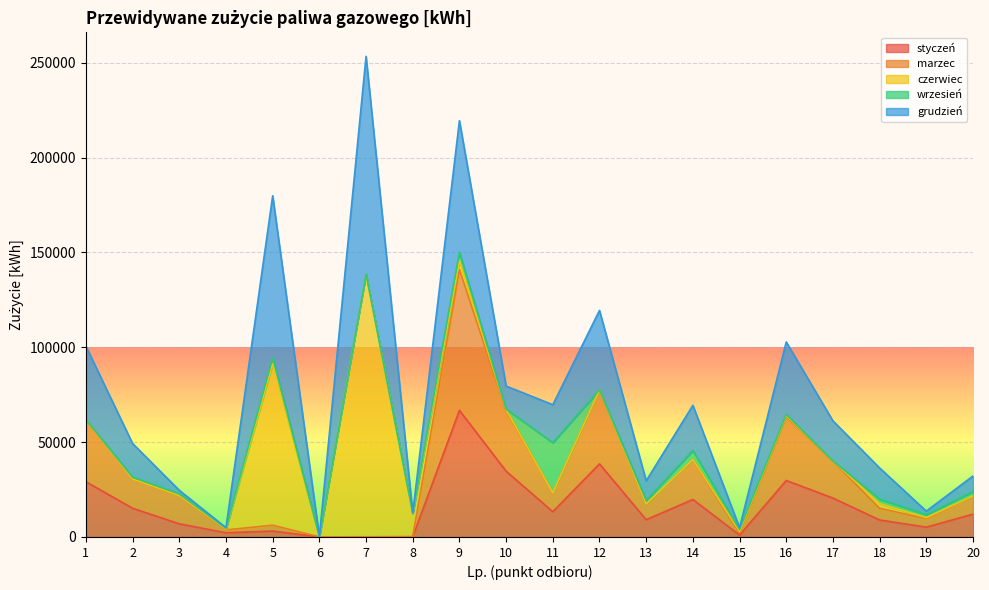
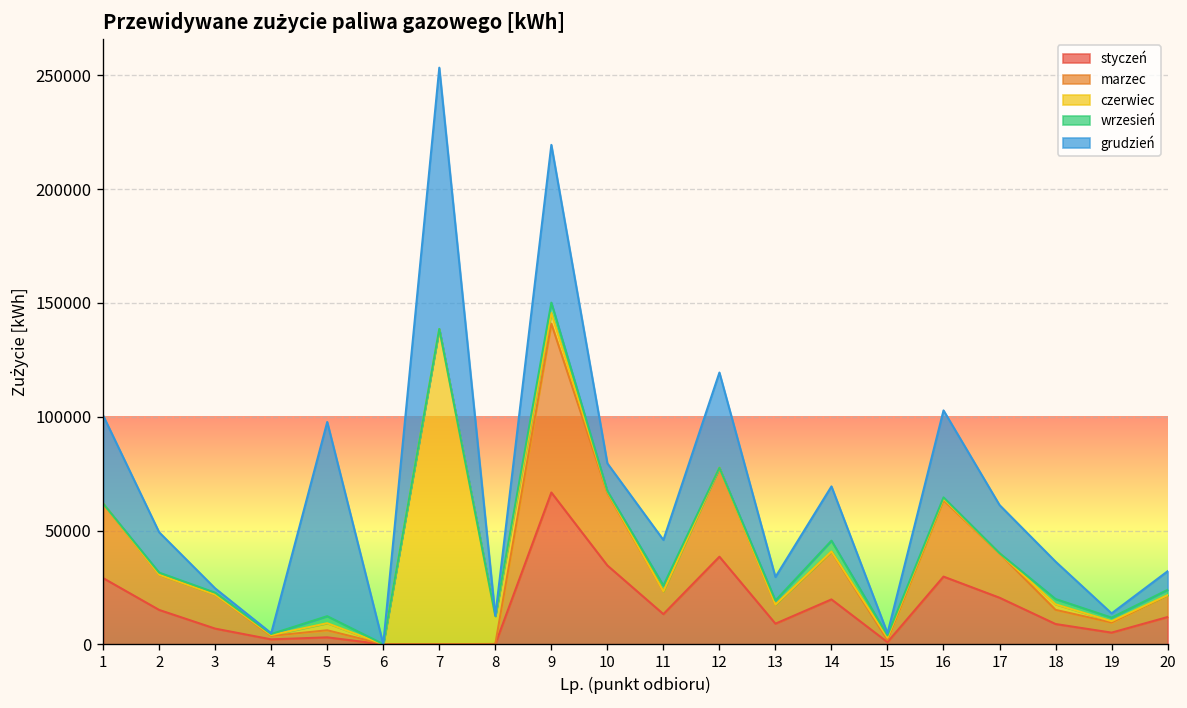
czerwiec, 5: 85000 -> 3000
wrzesień, 11: 26000 -> 3000
